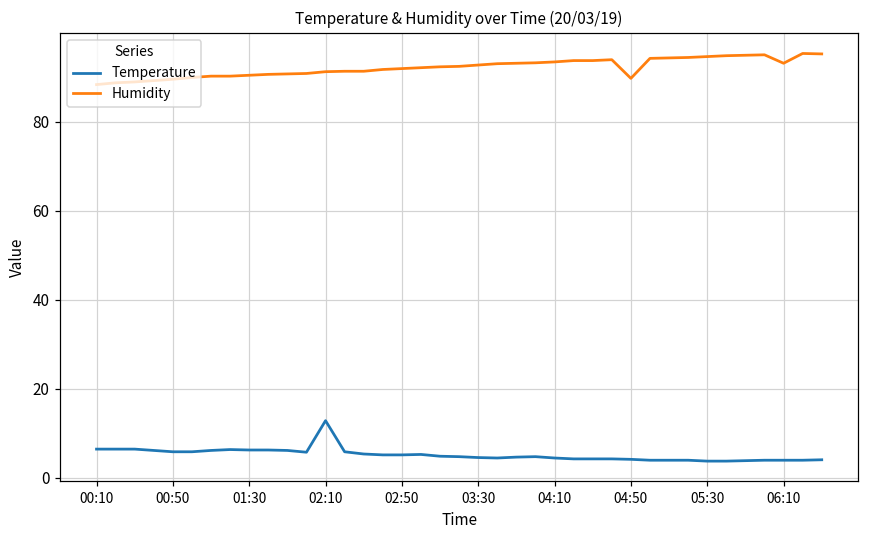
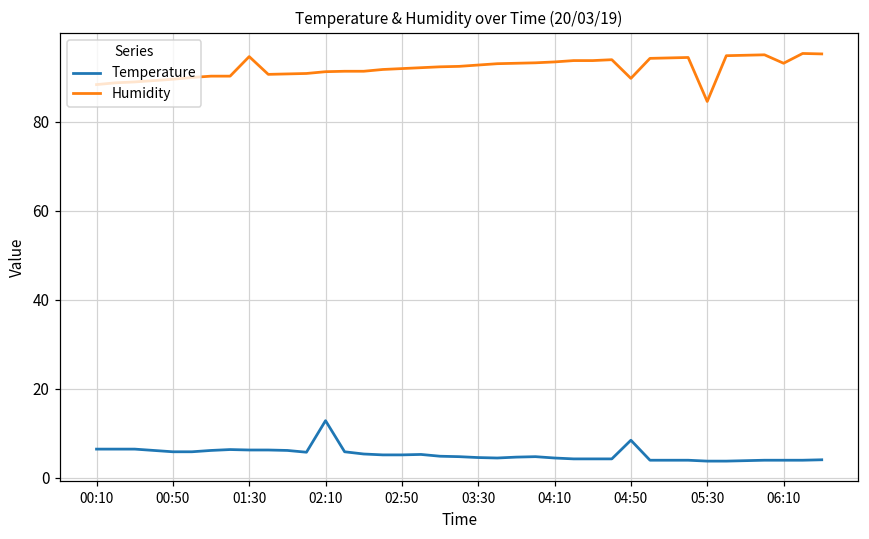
Humidity, 01:30: 91 -> 95
Temperature, 04:50: 4 -> 8
Humidity, 05:30: 95 -> 85
